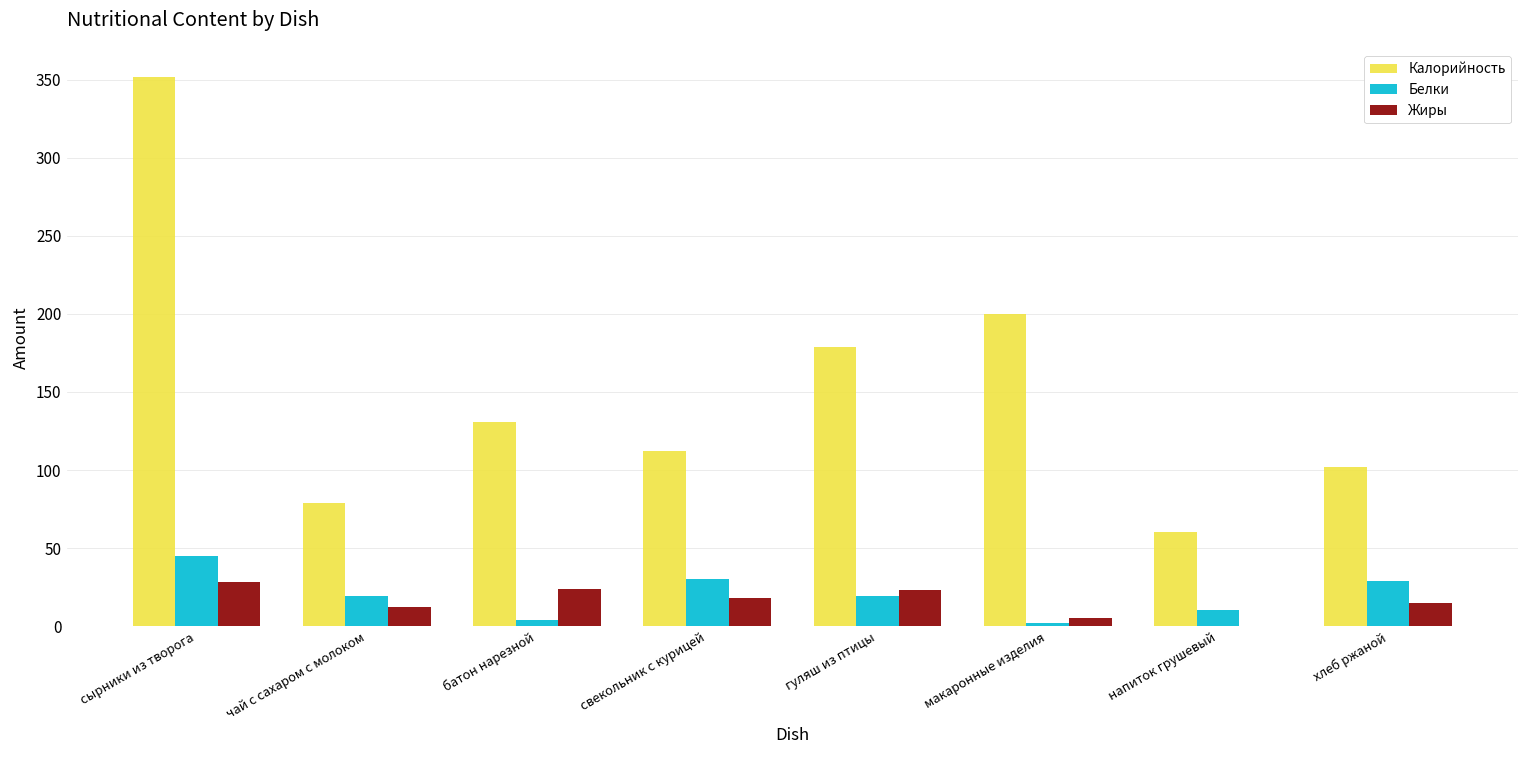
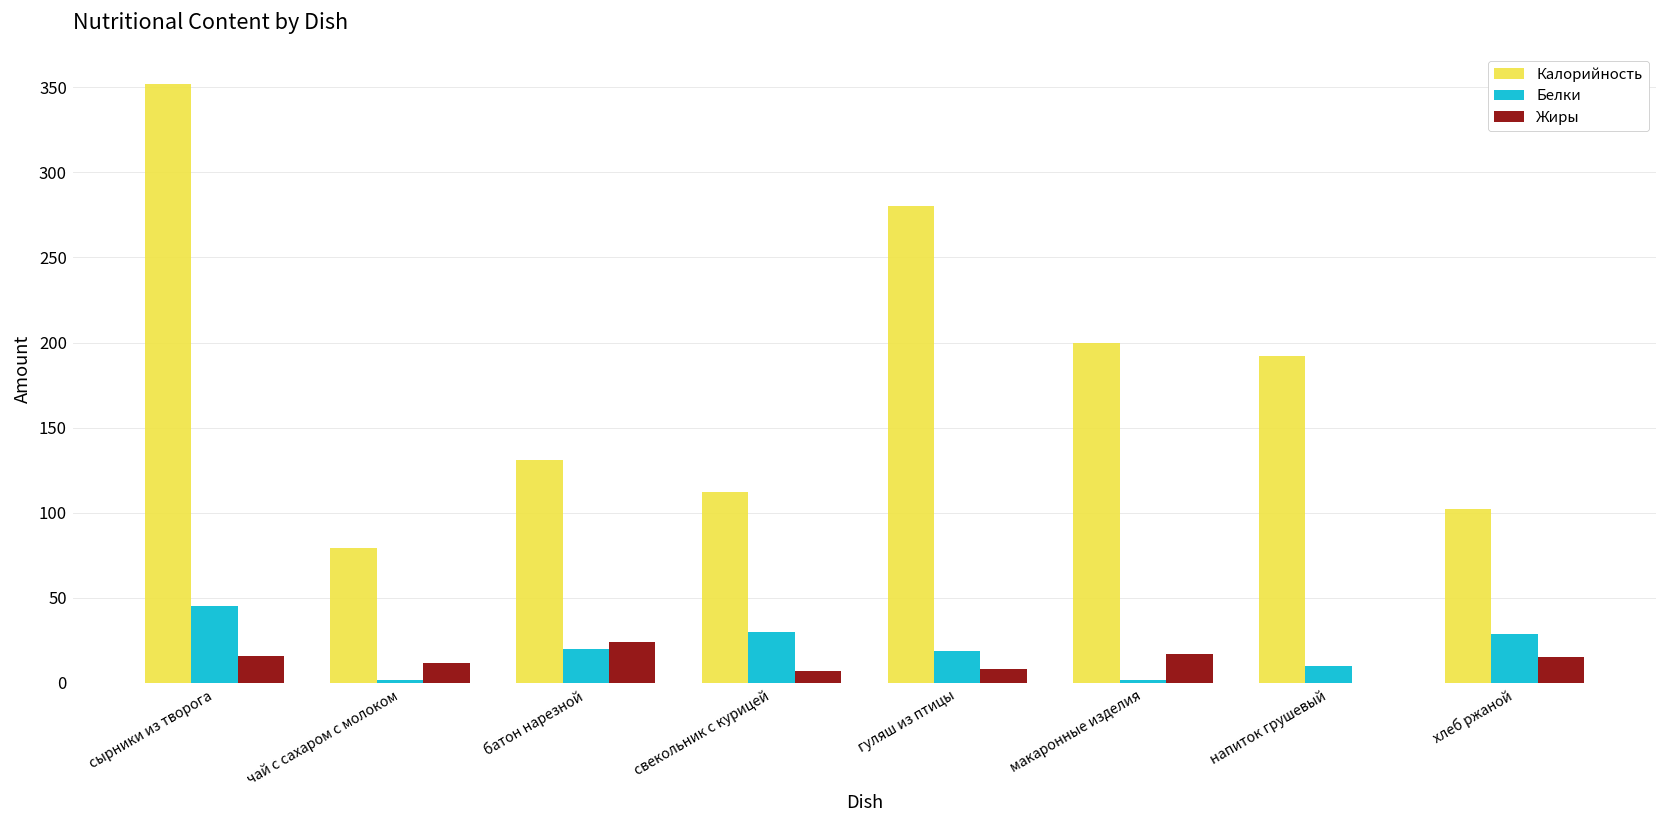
Жиры, сырники из творога: 28 -> 16
Белки, чай с сахаром с молоком: 19 -> 2
Белки, батон нарезной: 4 -> 20
Жиры, свекольник с курицей: 18 -> 7
Калорийность, гуляш из птицы: 179 -> 280
Жиры, гуляш из птицы: 23 -> 8
Жиры, макаронные изделия: 5 -> 17
Калорийность, напиток грушевый: 60 -> 192
